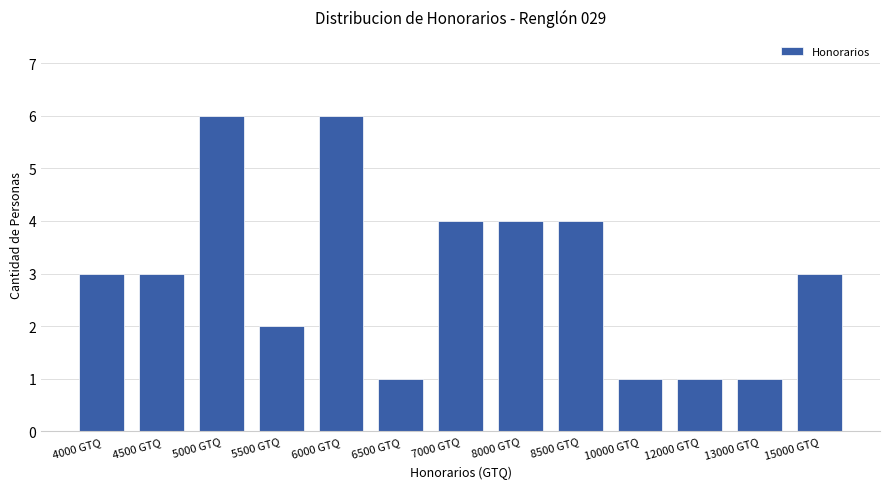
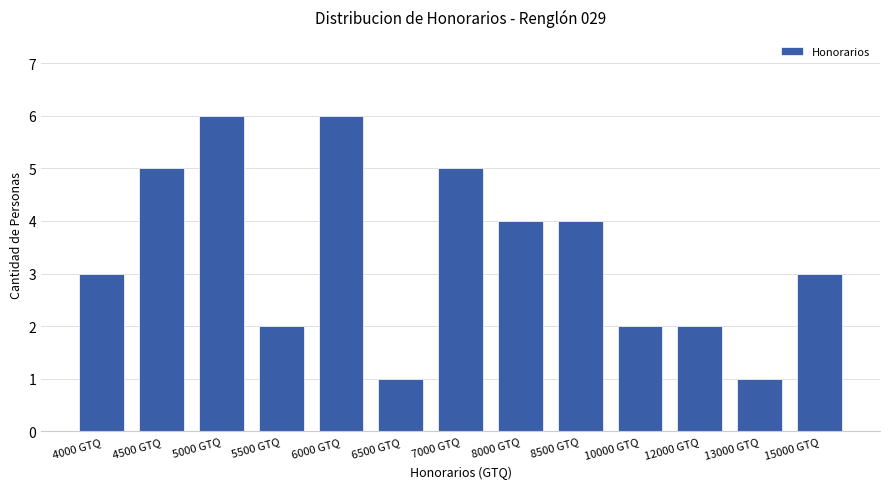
4500 GTQ: 3 -> 5
7000 GTQ: 4 -> 5
10000 GTQ: 1 -> 2
12000 GTQ: 1 -> 2
